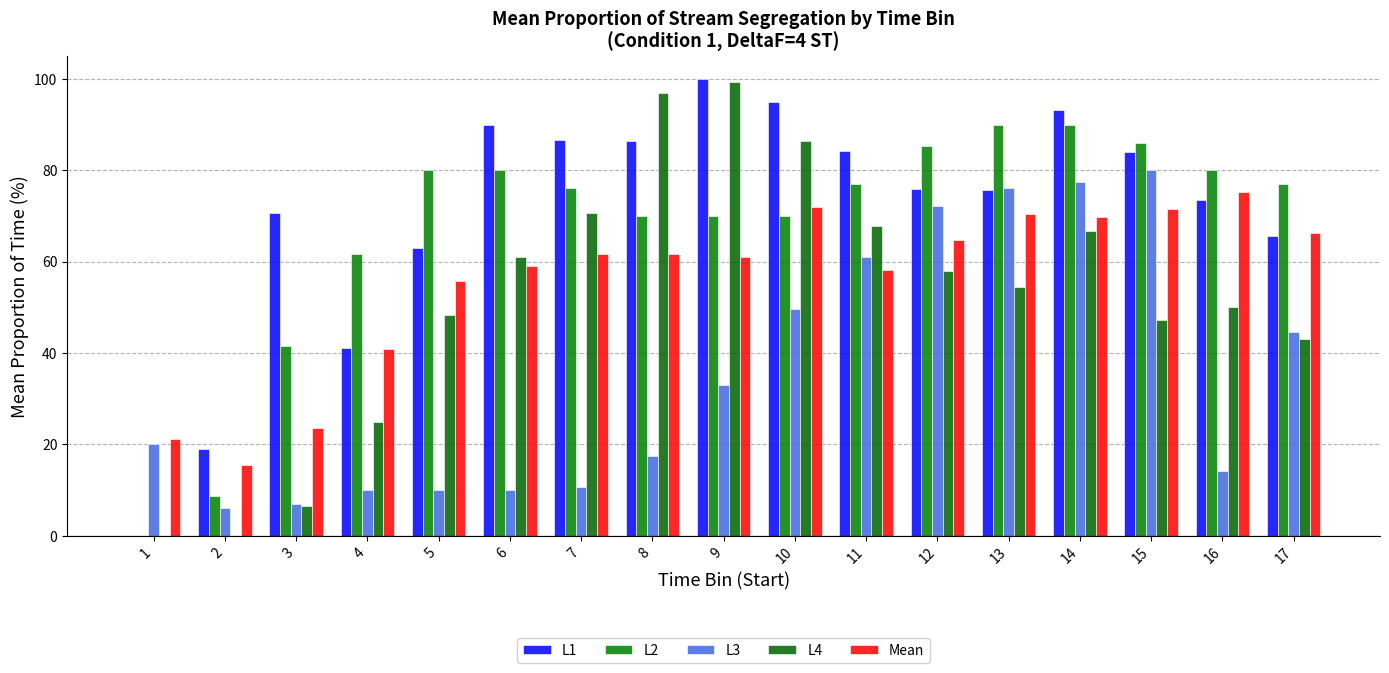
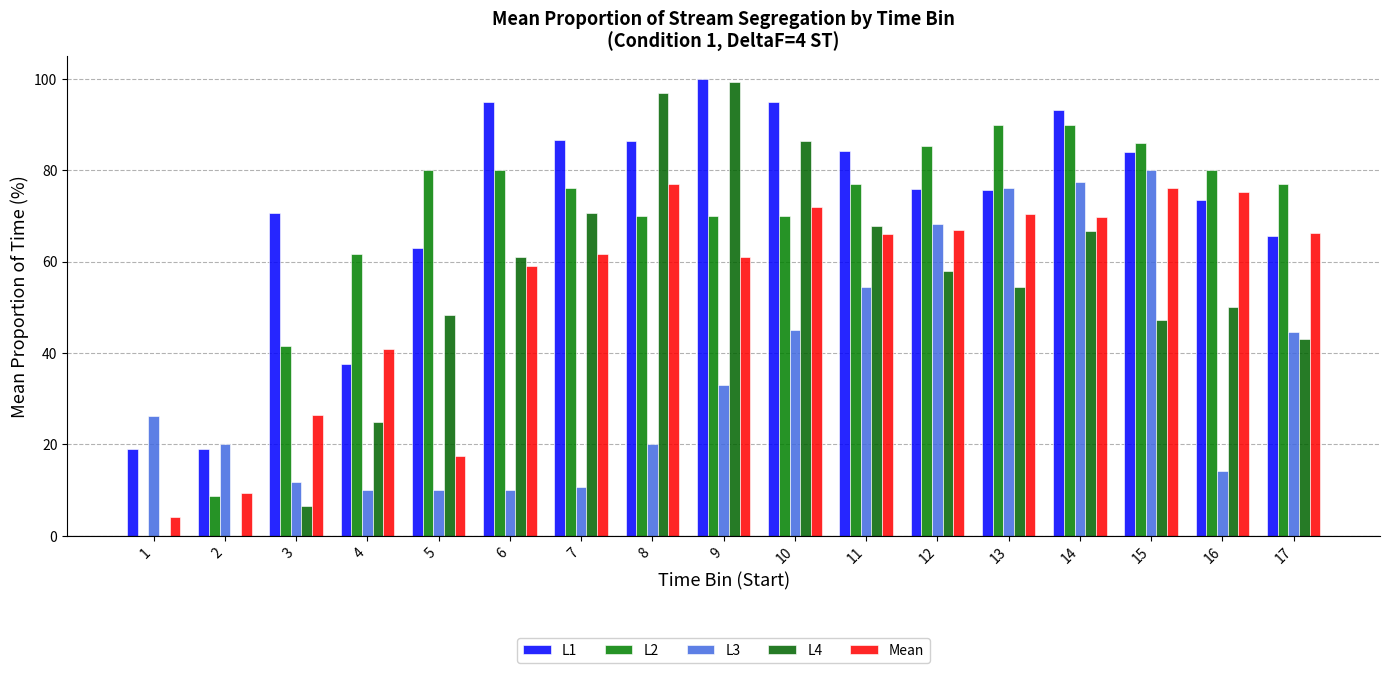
L1, 1: 0 -> 19
L3, 1: 20 -> 26
Mean, 1: 21 -> 4
L3, 2: 6 -> 20
Mean, 2: 15 -> 9
L3, 3: 7 -> 12
Mean, 3: 23 -> 26
L1, 4: 41 -> 38
Mean, 5: 56 -> 17
L1, 6: 90 -> 95
L3, 8: 17 -> 20
Mean, 8: 62 -> 77
L3, 10: 50 -> 45
L3, 11: 61 -> 54
Mean, 11: 58 -> 66
L3, 12: 72 -> 68
Mean, 12: 65 -> 67
Mean, 15: 72 -> 76
